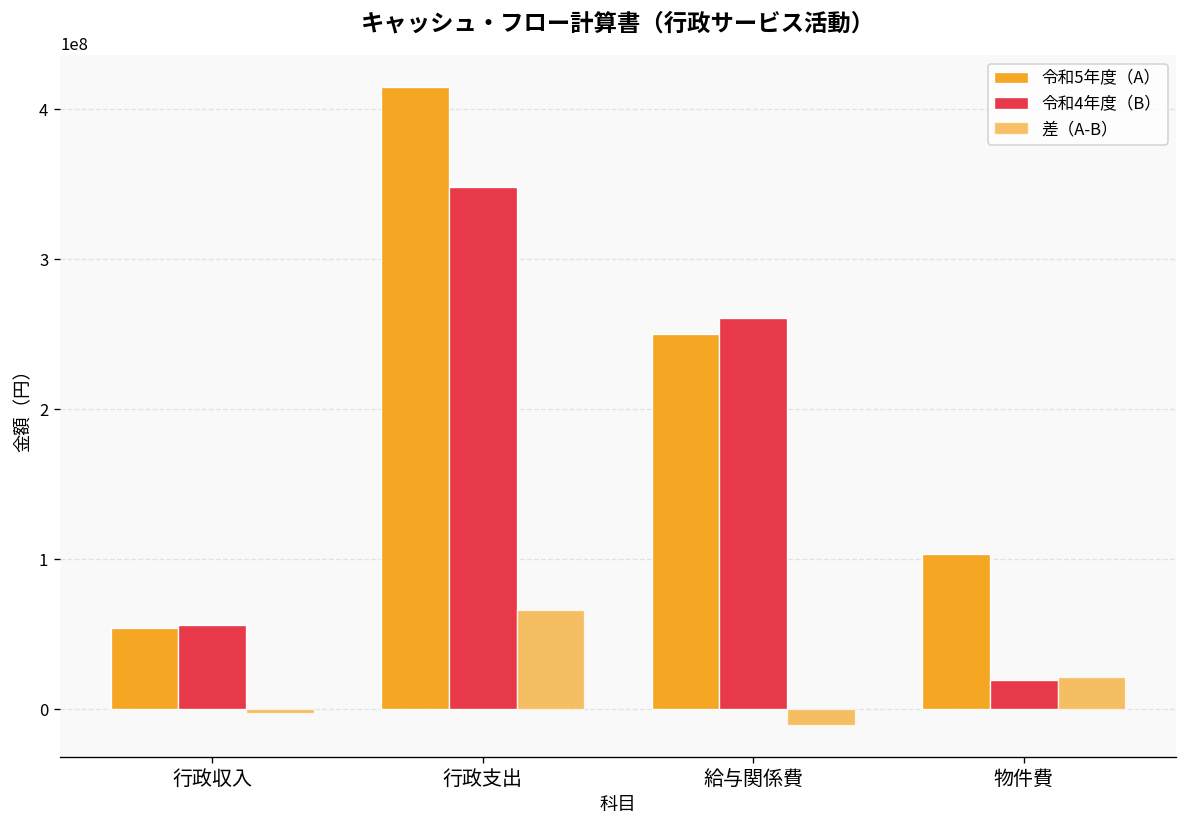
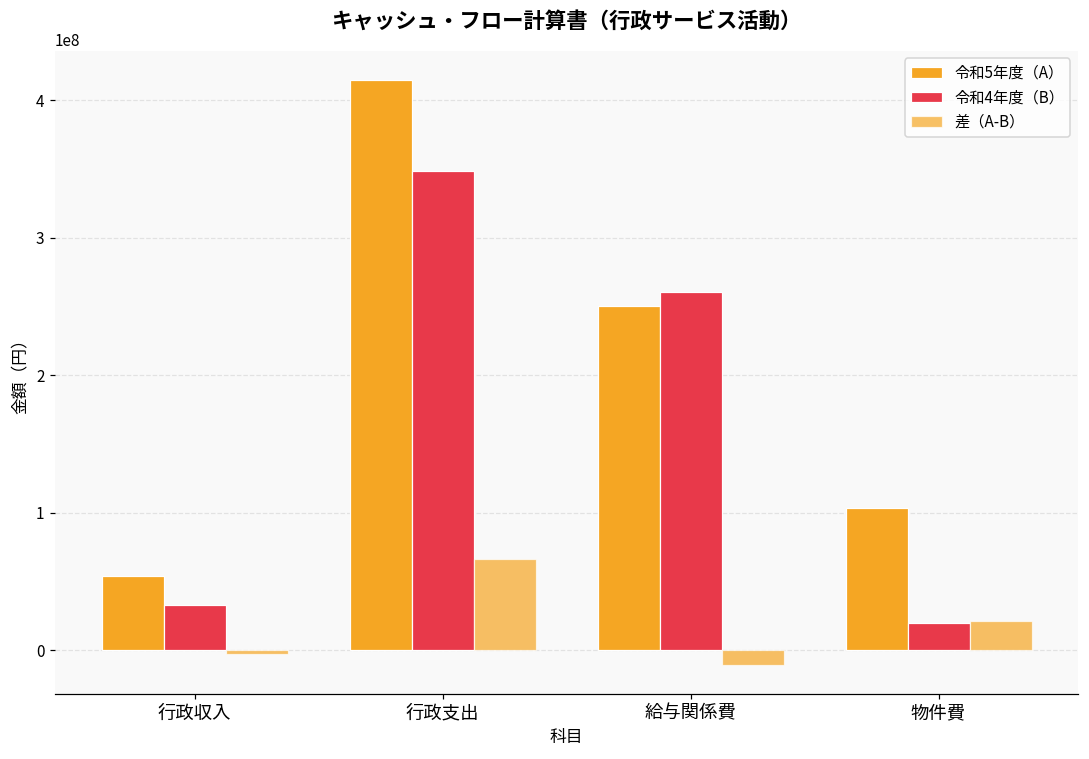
令和4年度（B）, 行政収入: 56000000 -> 33000000
